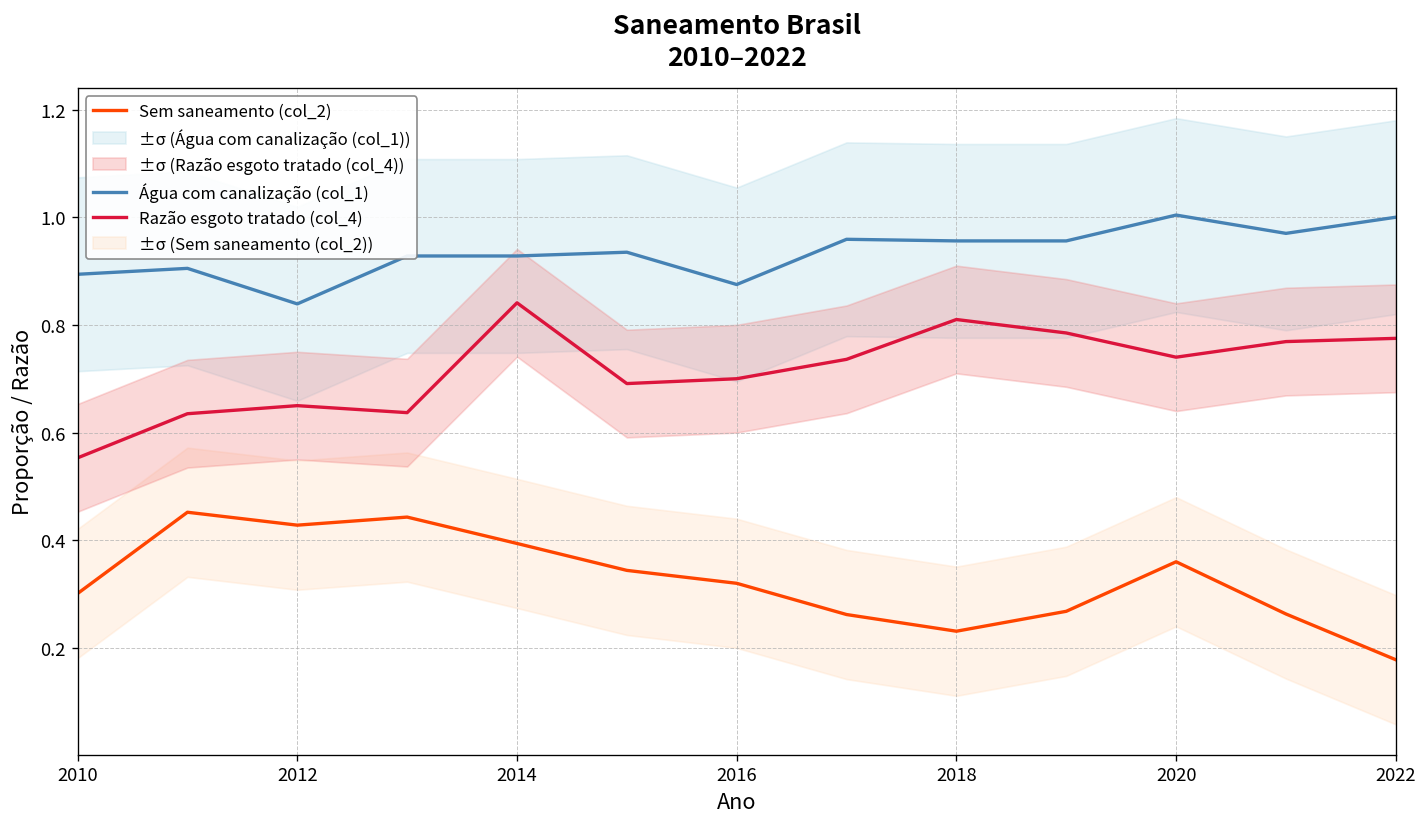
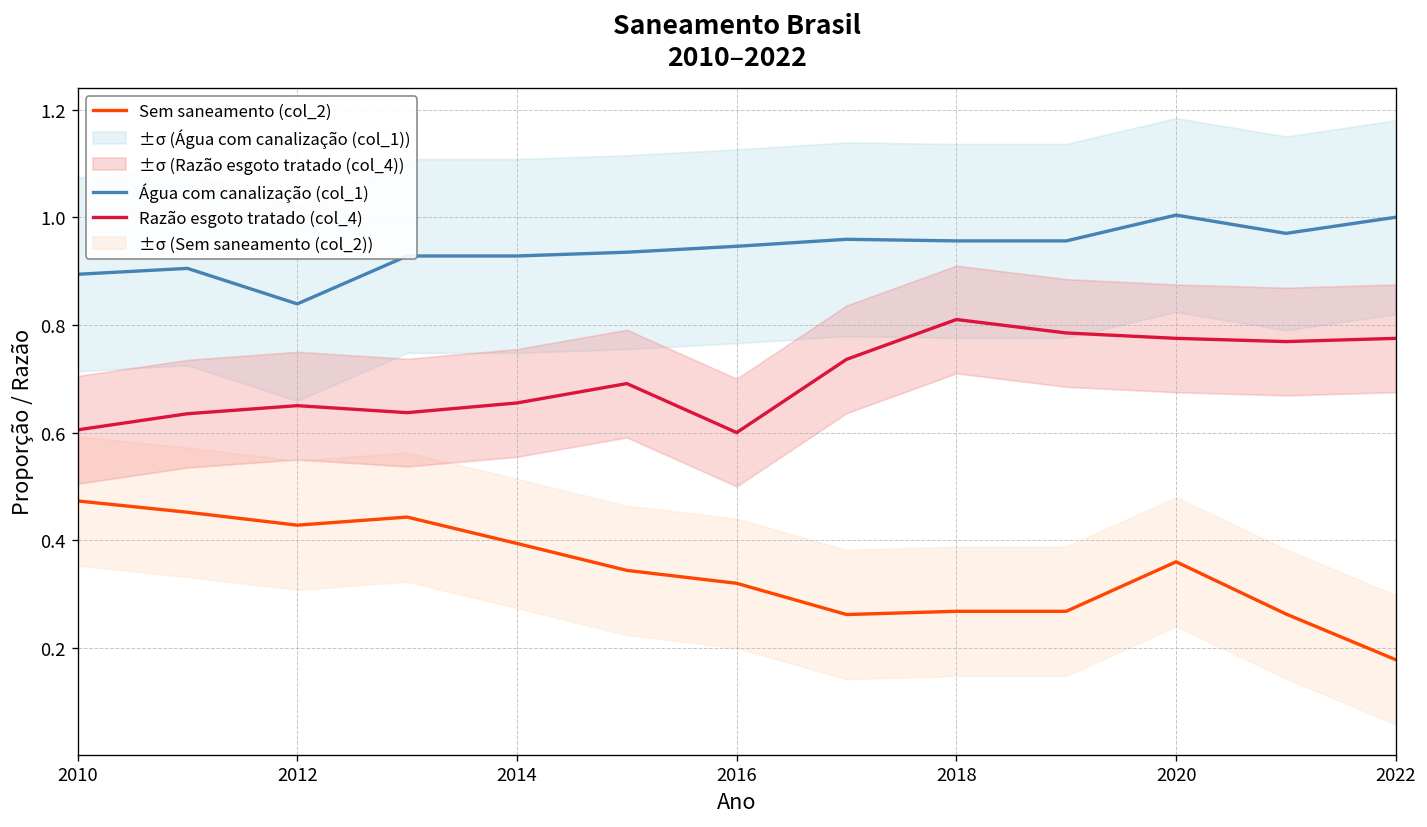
Sem saneamento (col_2), 2010: 0.30 -> 0.47
Razão esgoto tratado (col_4), 2010: 0.55 -> 0.61
Razão esgoto tratado (col_4), 2014: 0.84 -> 0.66
Água com canalização (col_1), 2016: 0.88 -> 0.95
Razão esgoto tratado (col_4), 2016: 0.7 -> 0.6
Sem saneamento (col_2), 2018: 0.23 -> 0.27
Razão esgoto tratado (col_4), 2020: 0.74 -> 0.78
